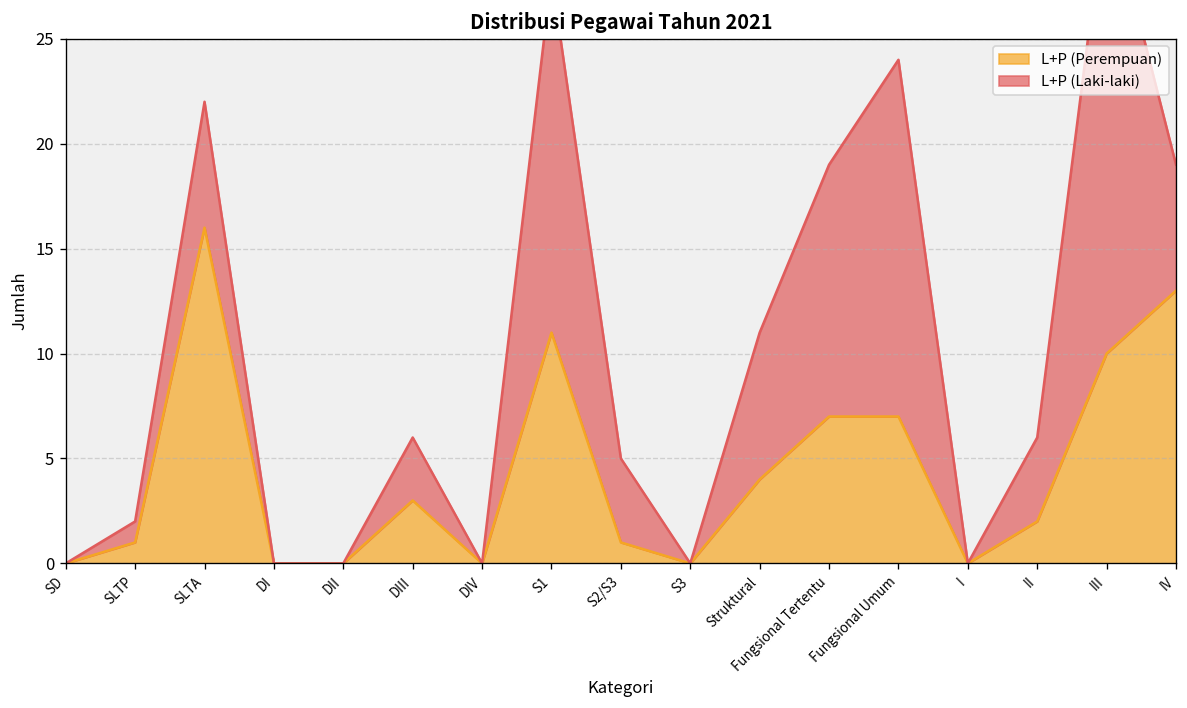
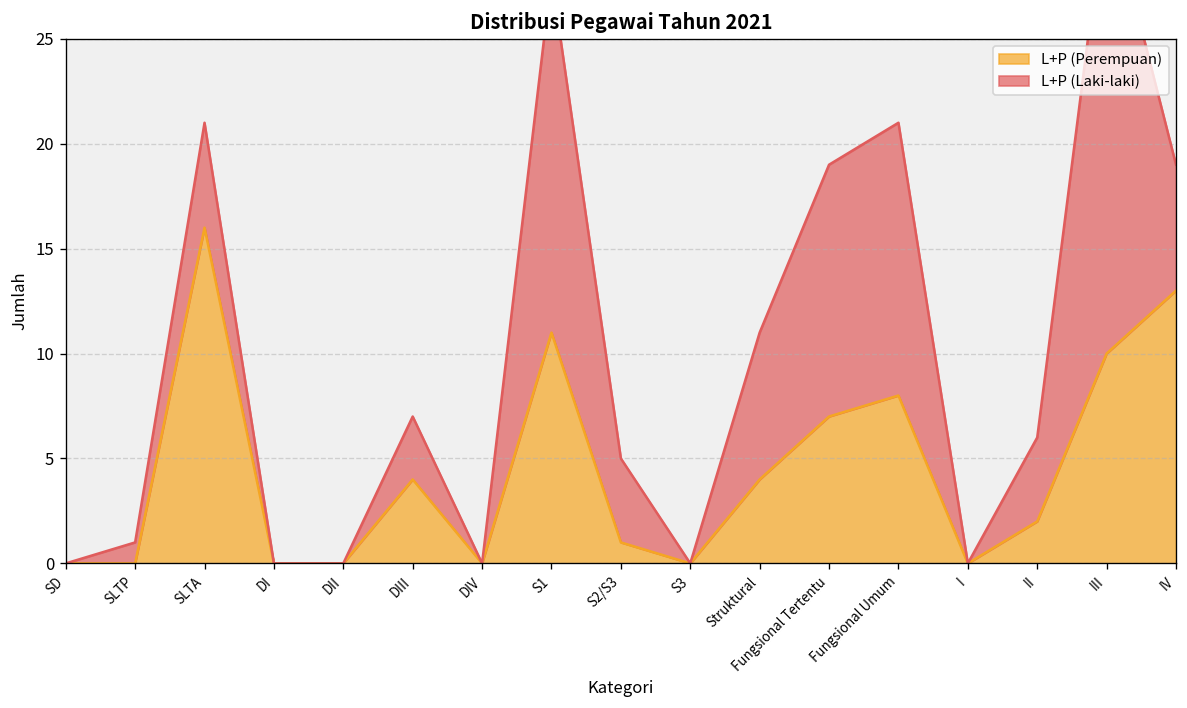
L+P (Perempuan), SLTP: 1 -> 0
L+P (Laki-laki), SLTA: 6 -> 5
L+P (Perempuan), DIII: 3 -> 4
L+P (Perempuan), Fungsional Umum: 7 -> 8
L+P (Laki-laki), Fungsional Umum: 17 -> 13
